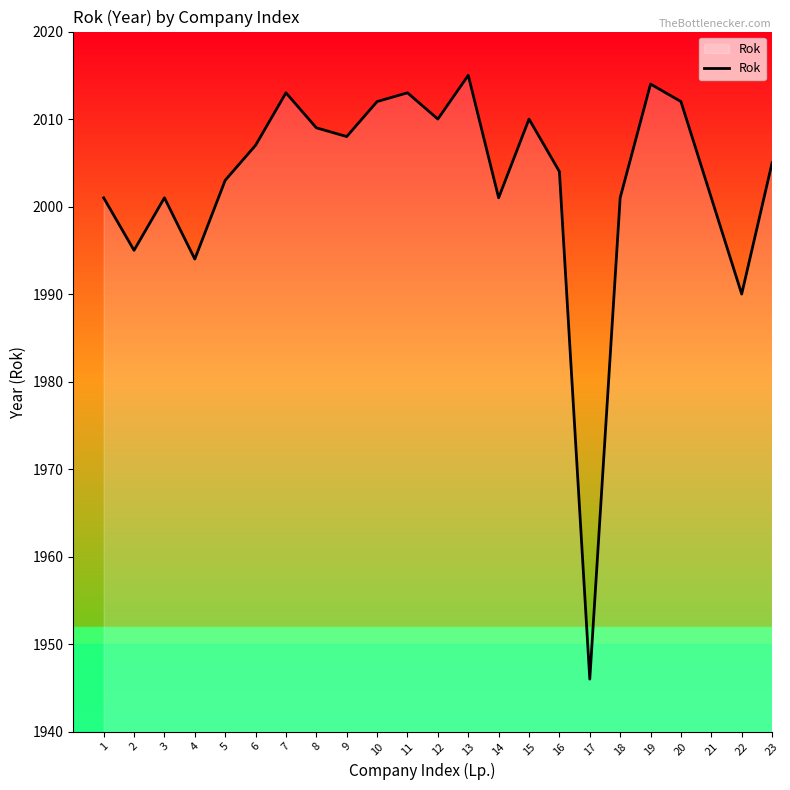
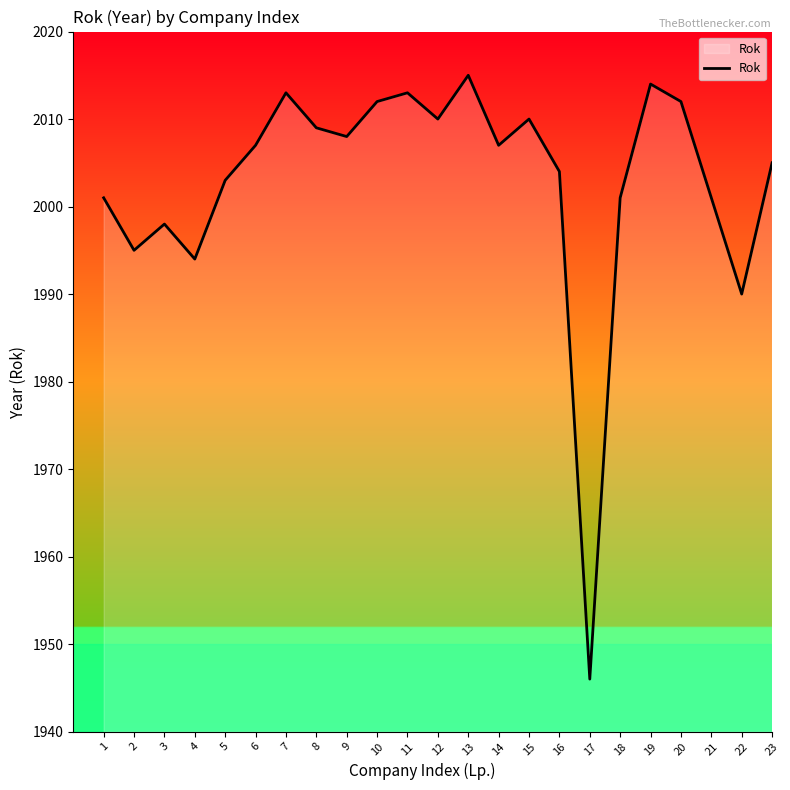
3: 2001 -> 1998
14: 2001 -> 2007
